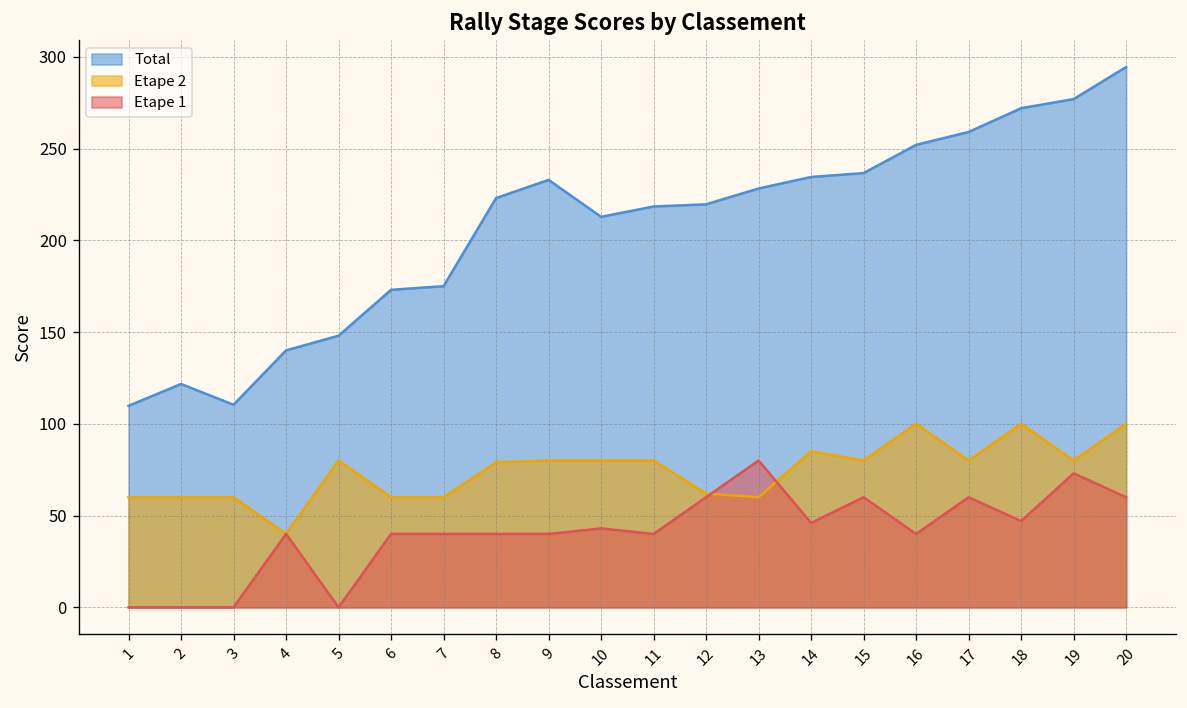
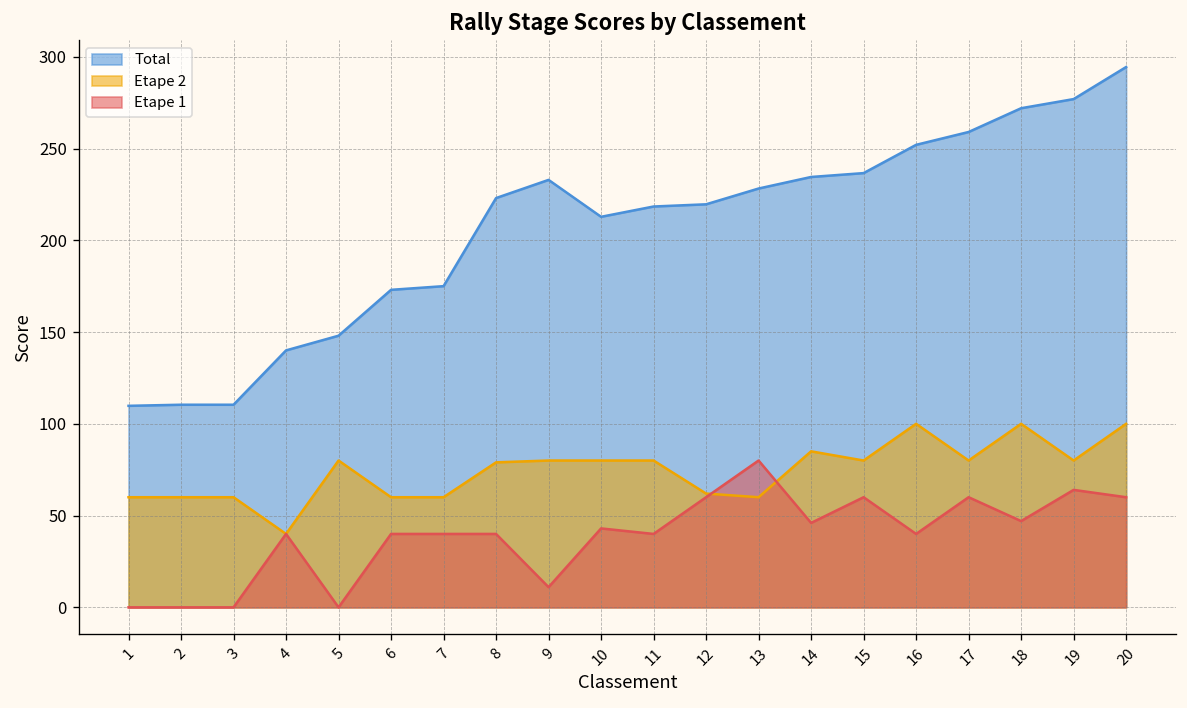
Total, 2: 122 -> 110
Etape 1, 9: 40 -> 11
Etape 1, 19: 73 -> 64
